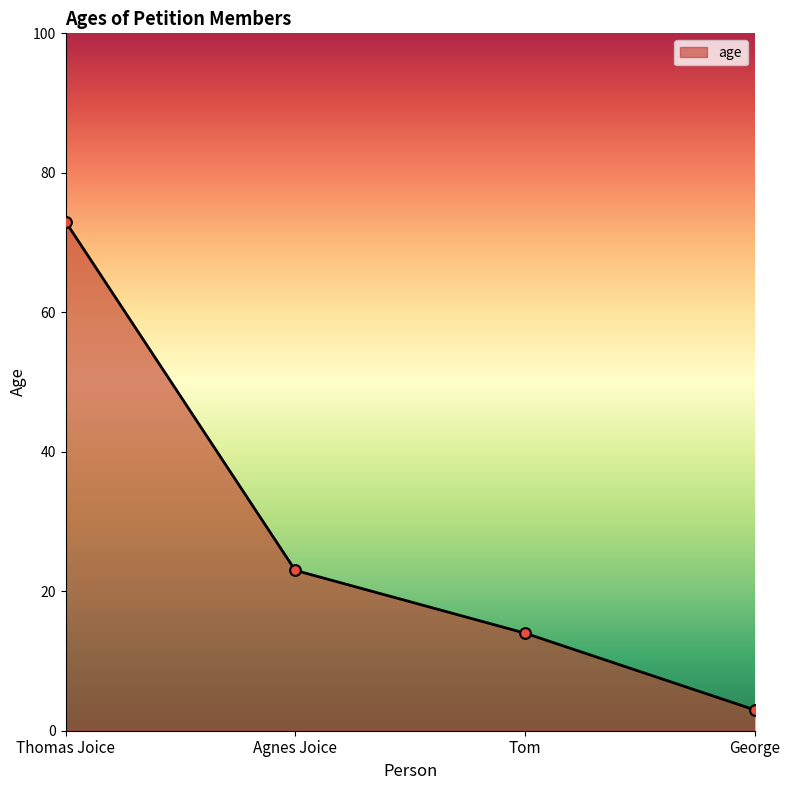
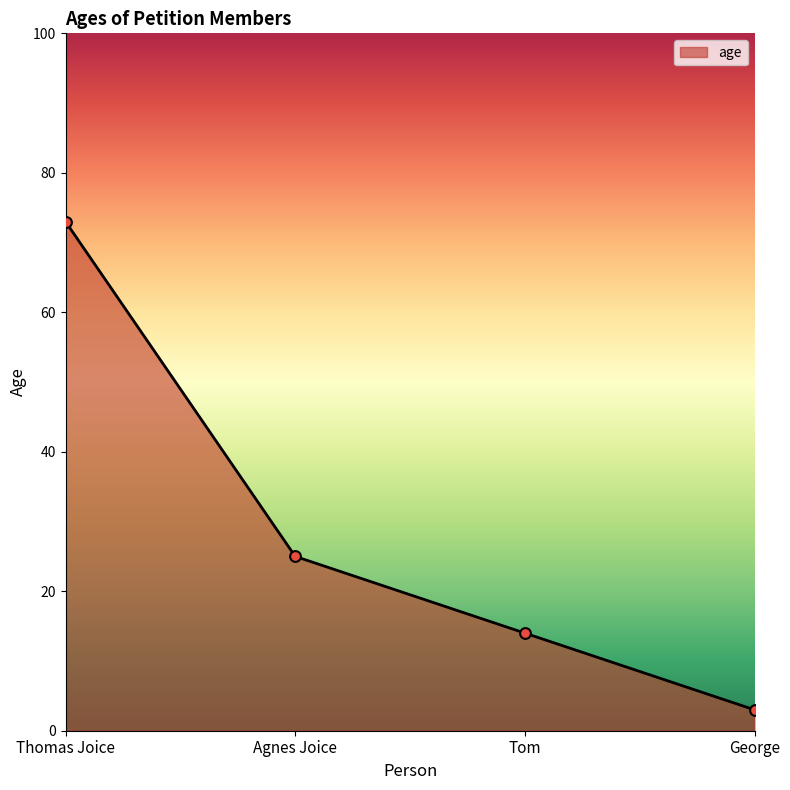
Agnes Joice: 23 -> 25
